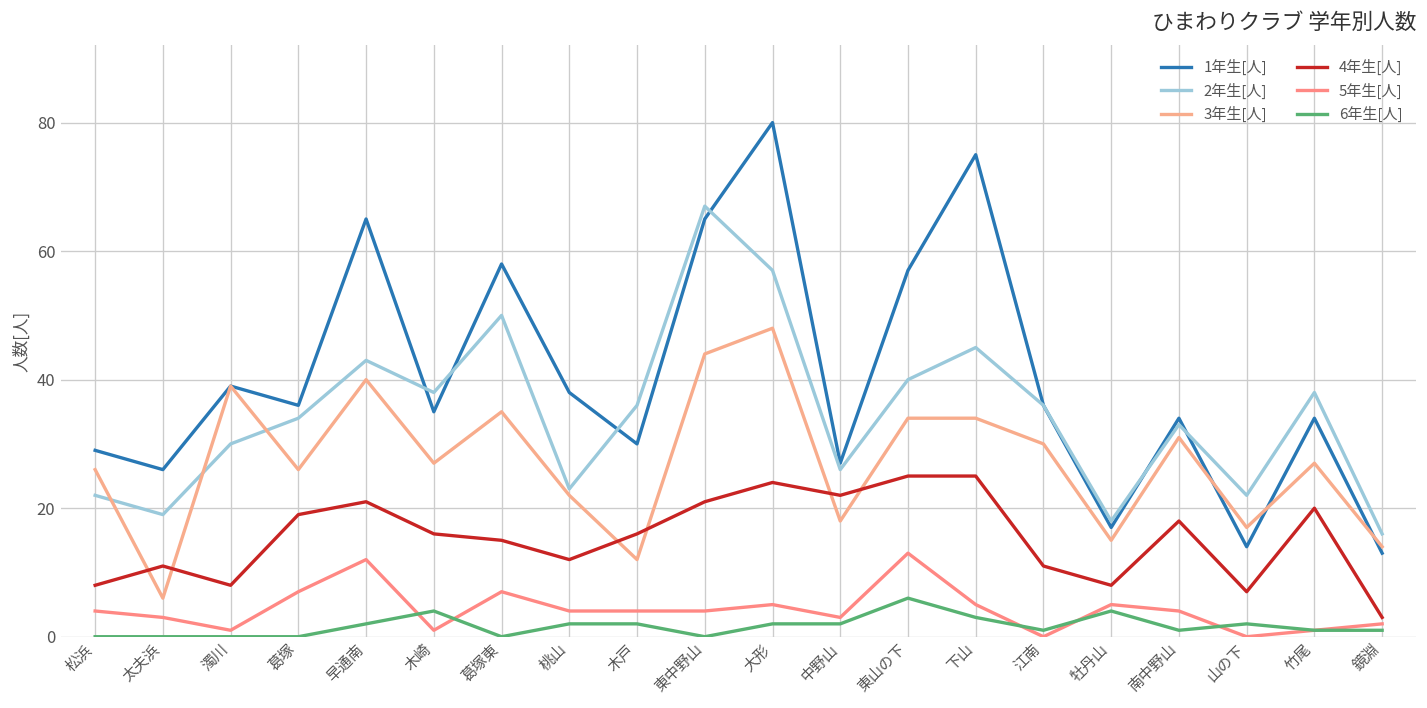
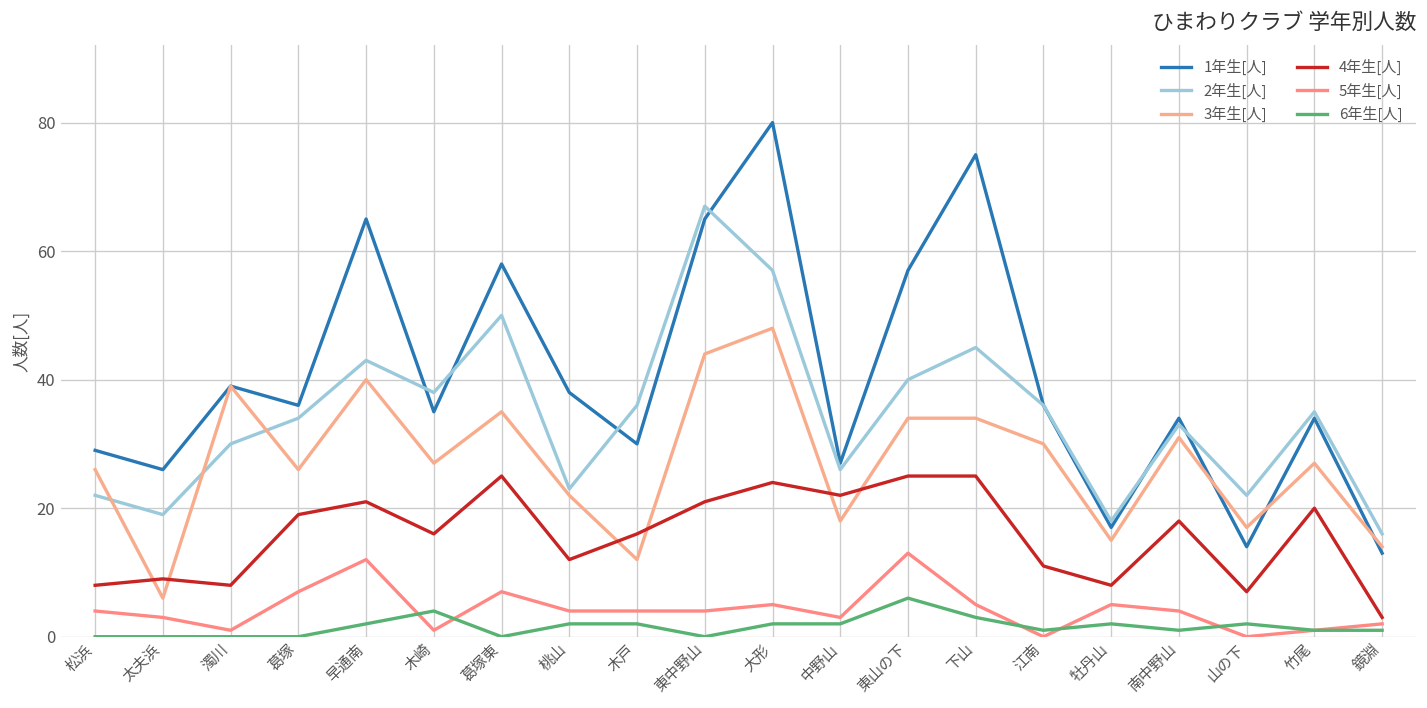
4年生[人], 太夫浜: 11 -> 9
4年生[人], 葛塚東: 15 -> 25
6年生[人], 牡丹山: 4 -> 2
2年生[人], 竹尾: 38 -> 35
